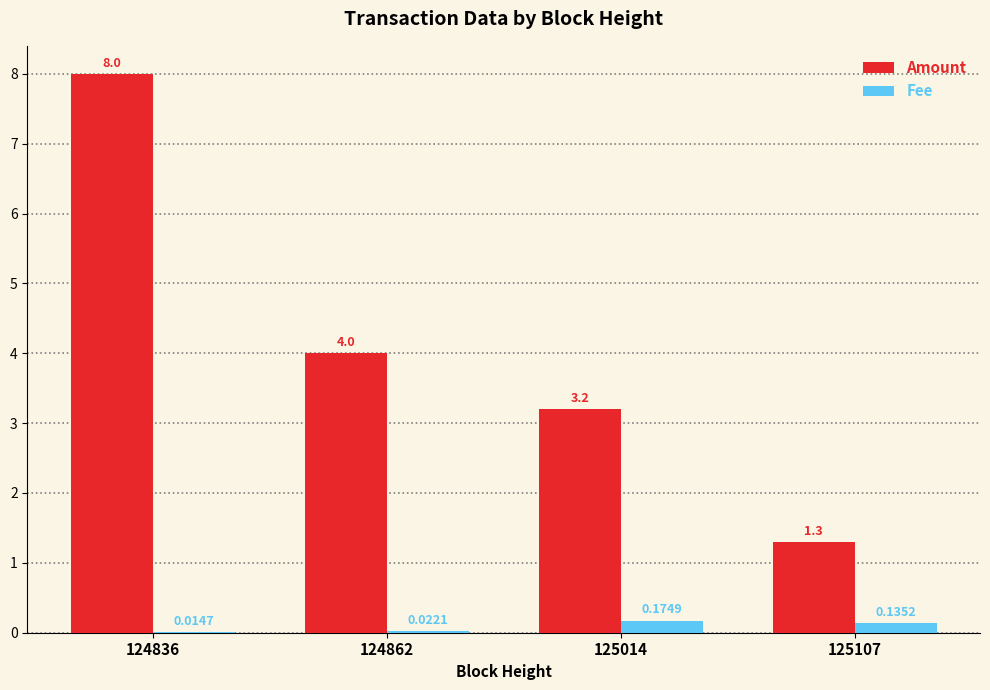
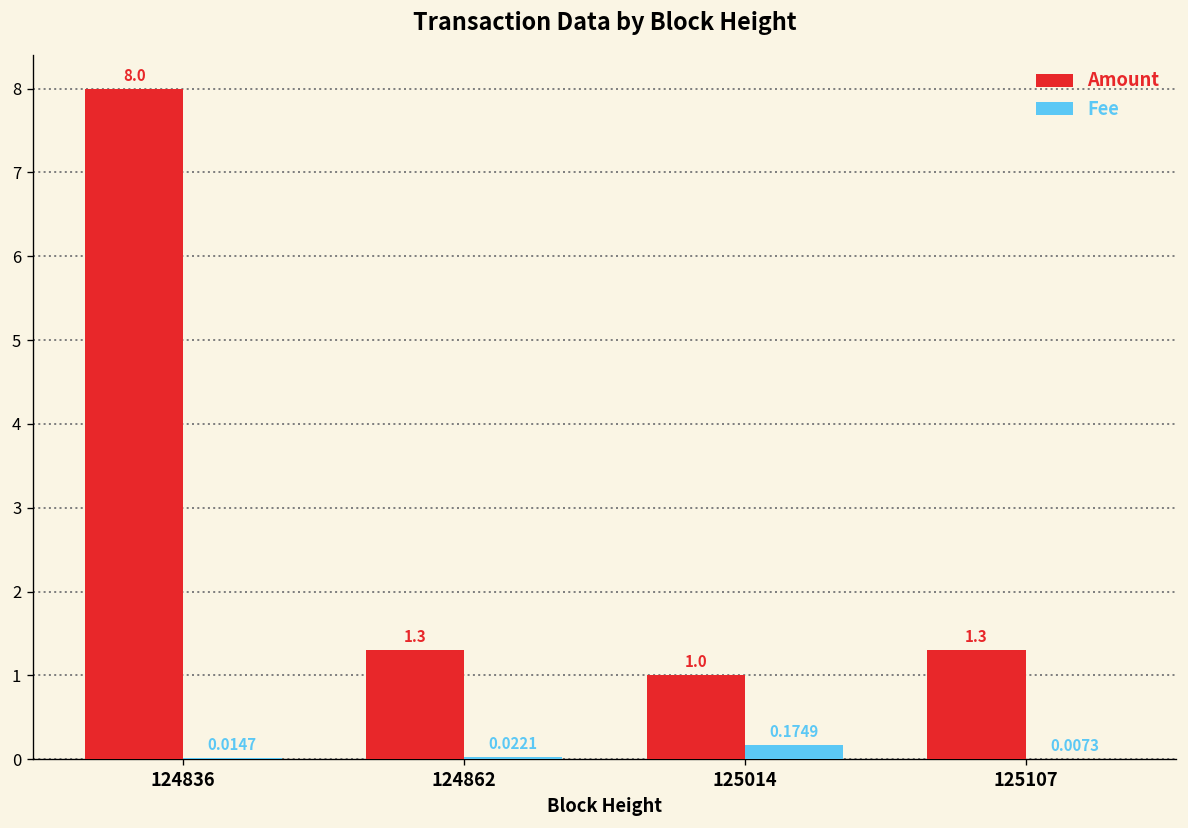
Amount, 124862: 4.0 -> 1.3
Amount, 125014: 3.2 -> 1.0
Fee, 125107: 0.1352 -> 0.0073
